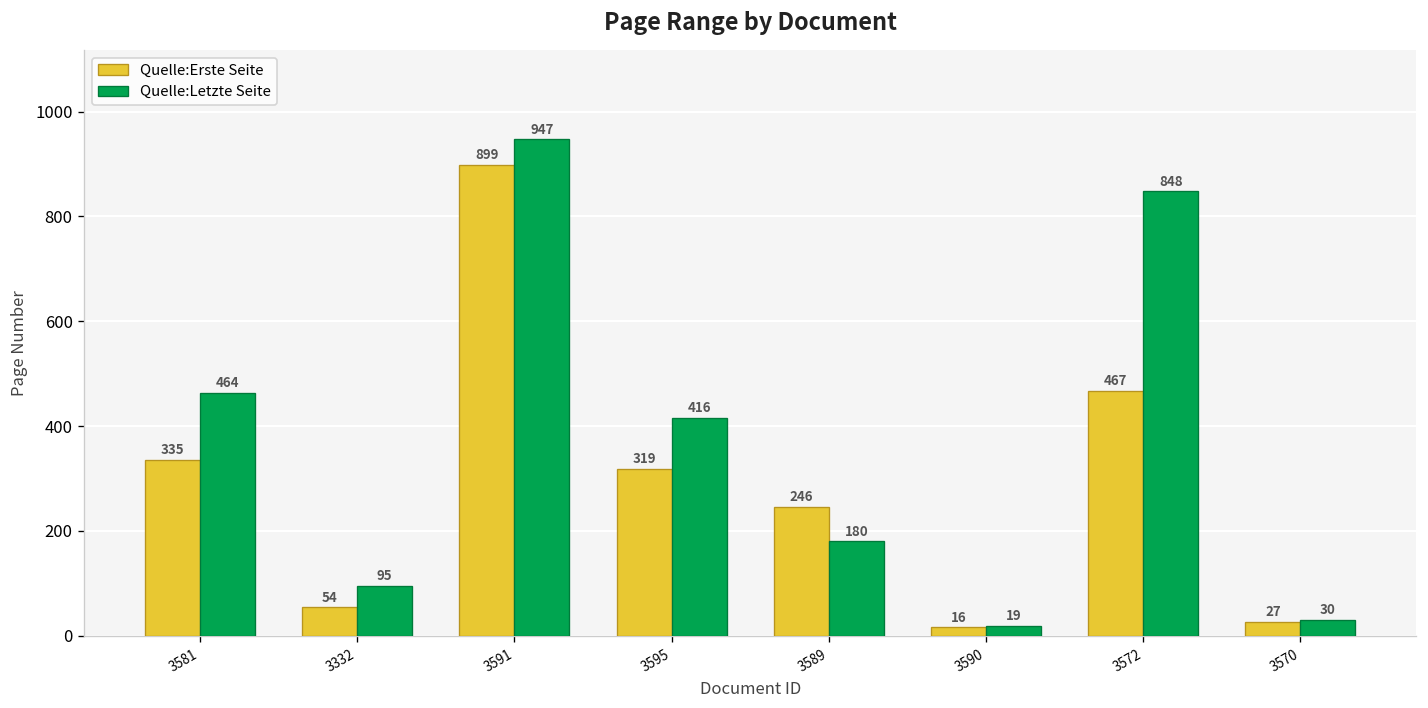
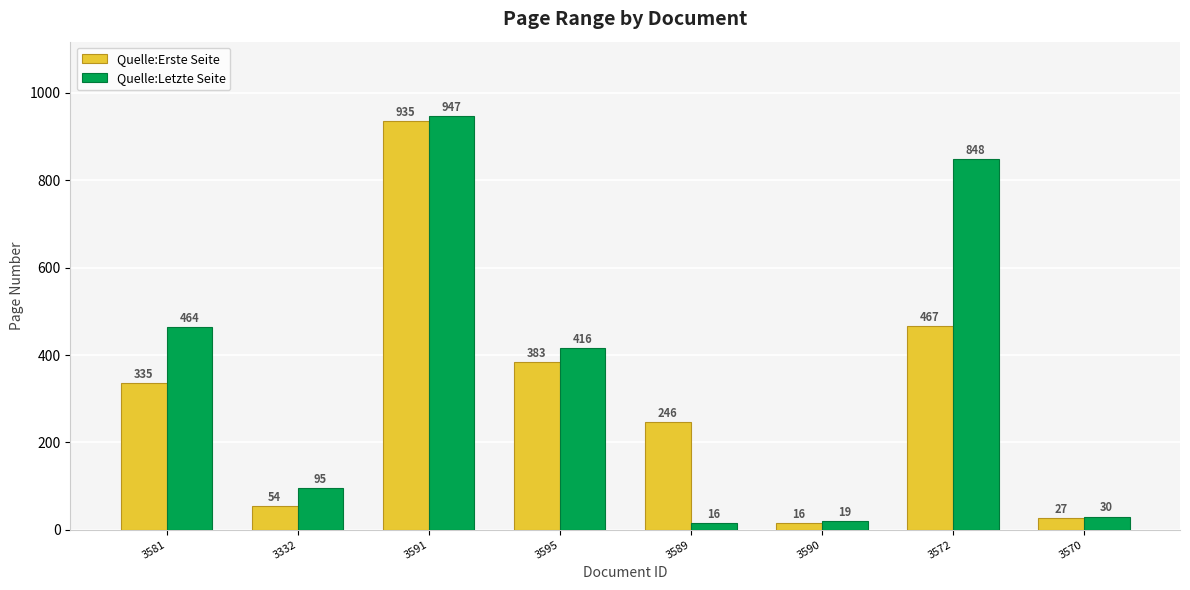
Quelle:Erste Seite, 3591: 899 -> 935
Quelle:Erste Seite, 3595: 319 -> 383
Quelle:Letzte Seite, 3589: 180 -> 16
